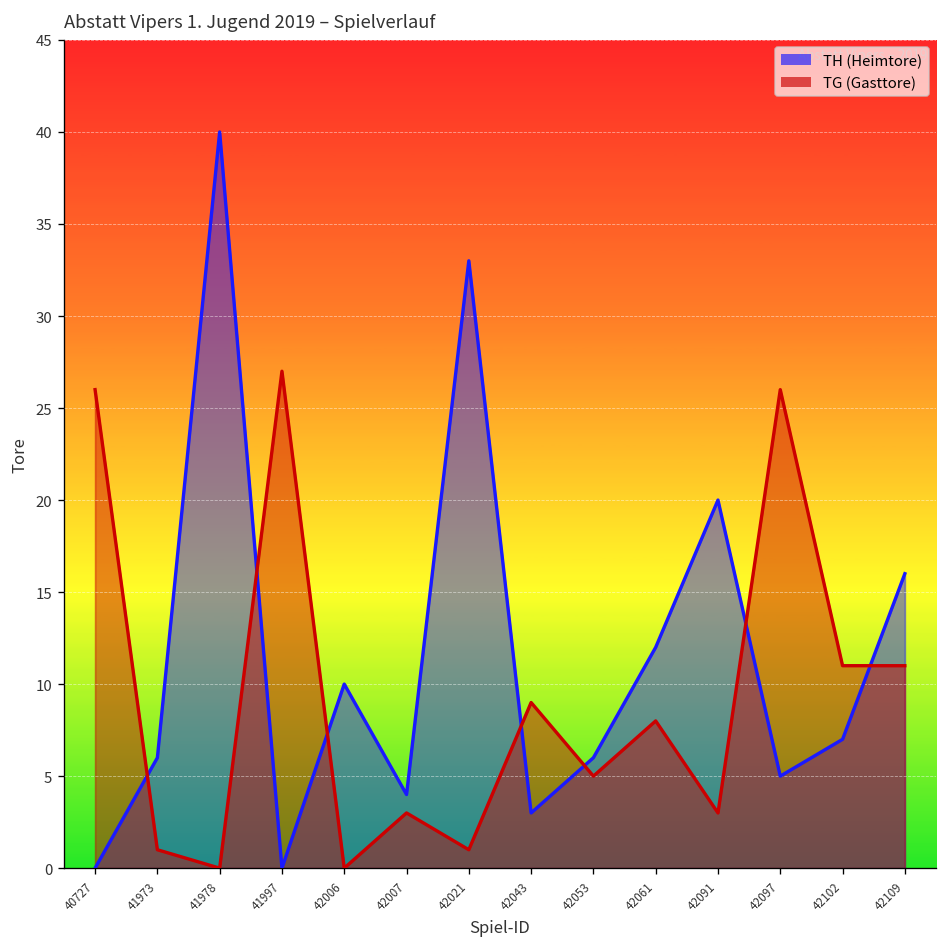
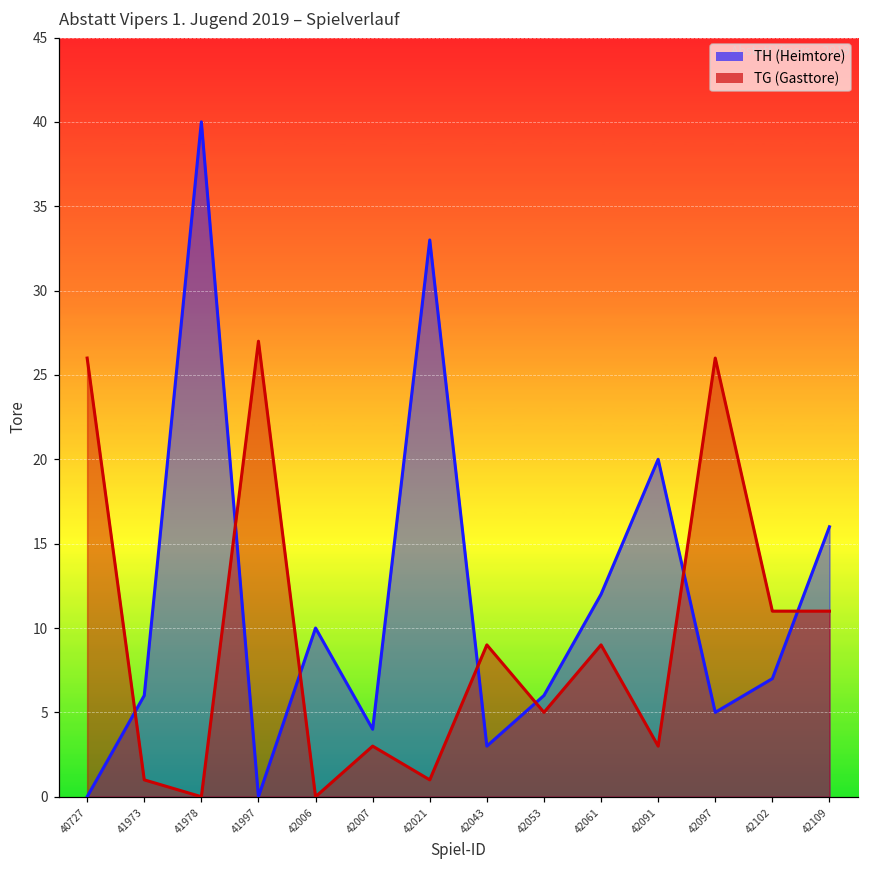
TG (Gasttore), 42061: 8 -> 9
